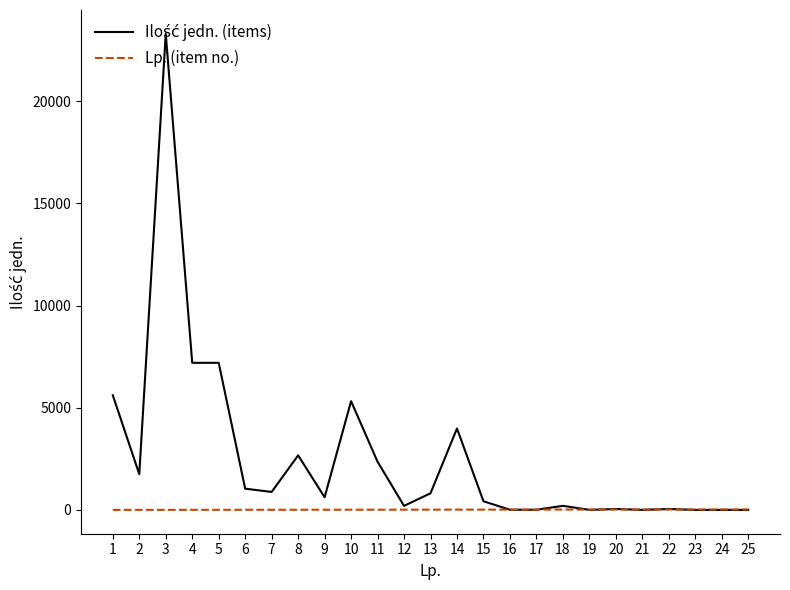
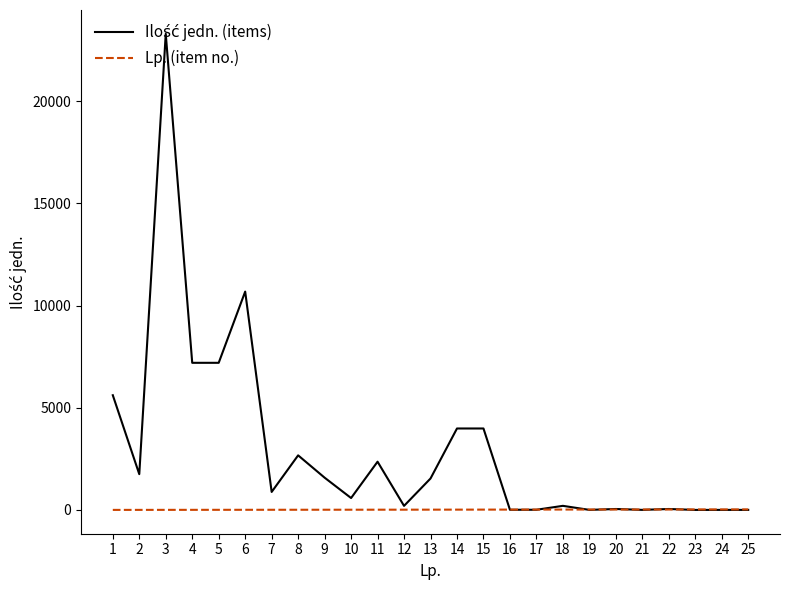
Ilość jedn. (items), 6: 1000 -> 10700
Ilość jedn. (items), 9: 600 -> 1600
Ilość jedn. (items), 10: 5300 -> 600
Ilość jedn. (items), 13: 800 -> 1500
Ilość jedn. (items), 15: 400 -> 4000
